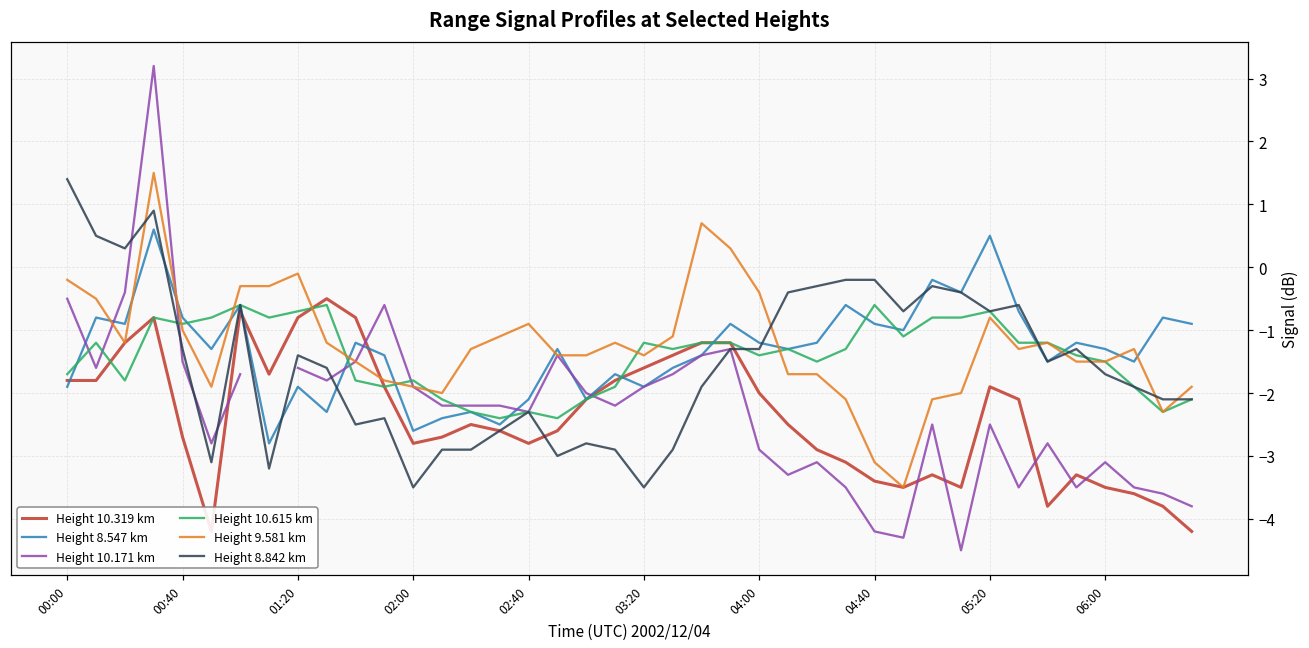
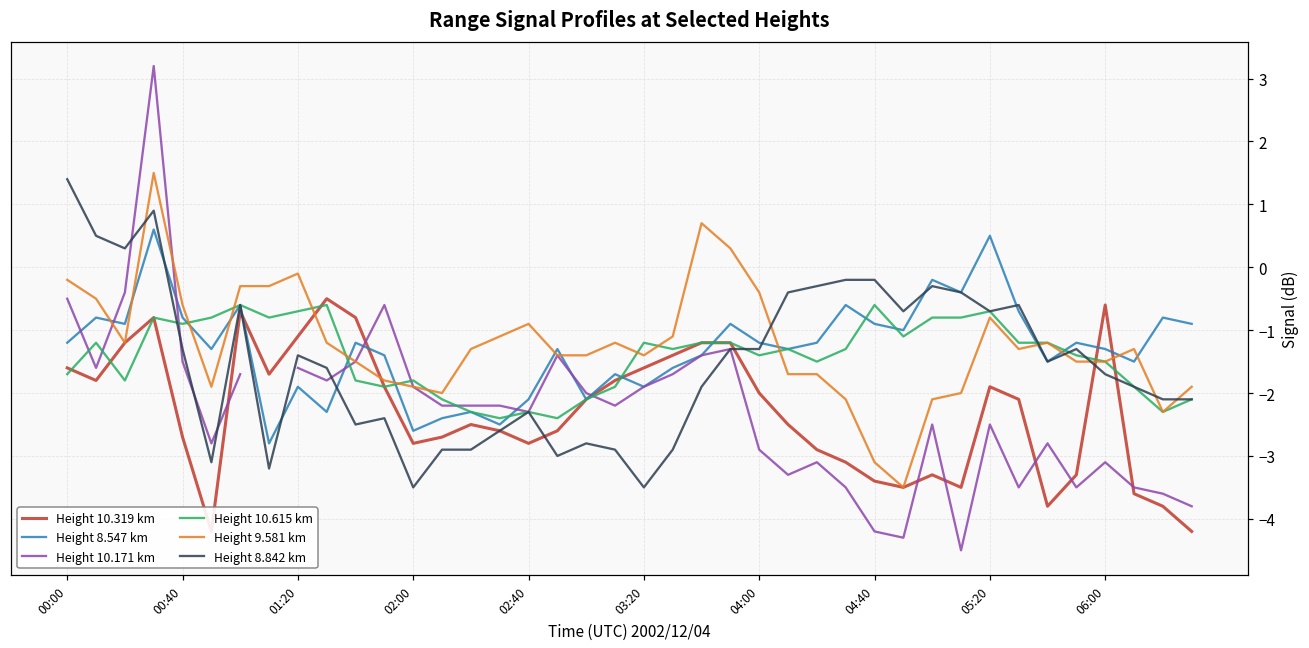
Height 10.319 km, 00:00: -1.8 -> -1.6
Height 8.547 km, 00:00: -1.9 -> -1.2
Height 9.581 km, 00:40: -1.0 -> -0.6
Height 10.319 km, 01:20: -0.8 -> -1.1
Height 10.319 km, 06:00: -3.5 -> -0.6
